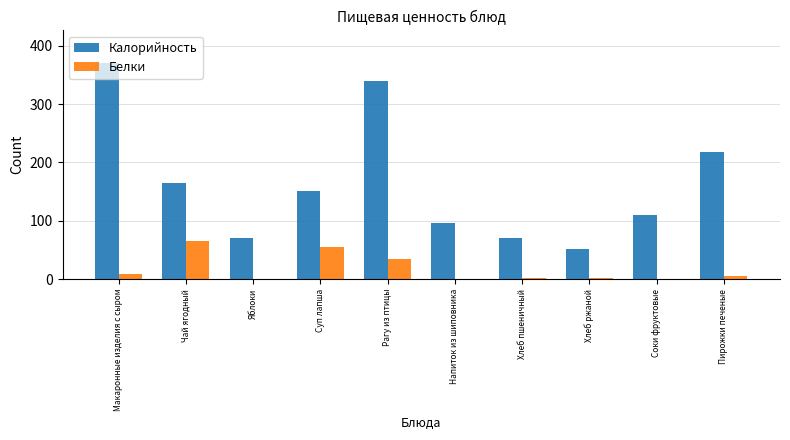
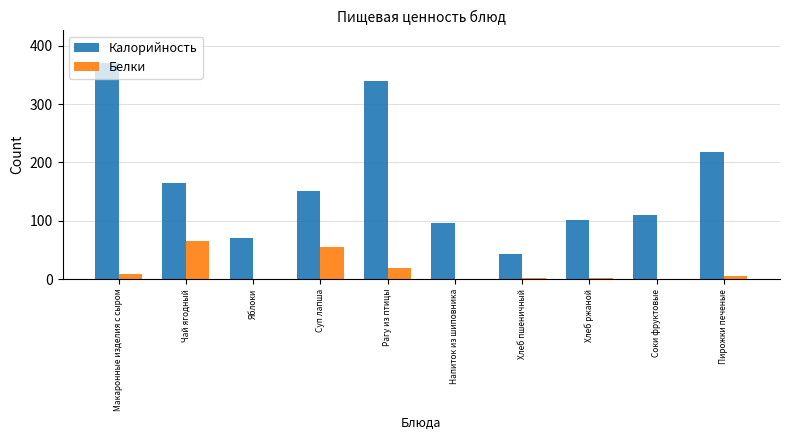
Белки, Рагу из птицы: 30 -> 20
Калорийность, Хлеб пшеничный: 70 -> 40
Калорийность, Хлеб ржаной: 50 -> 100
